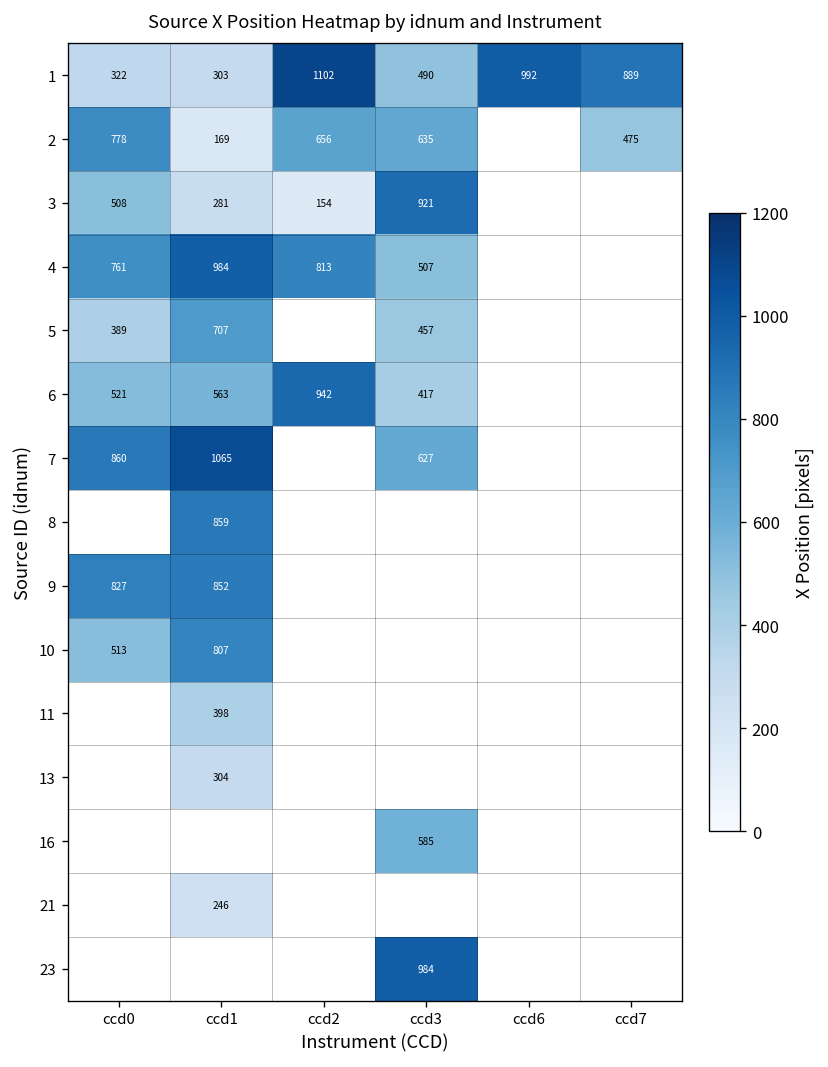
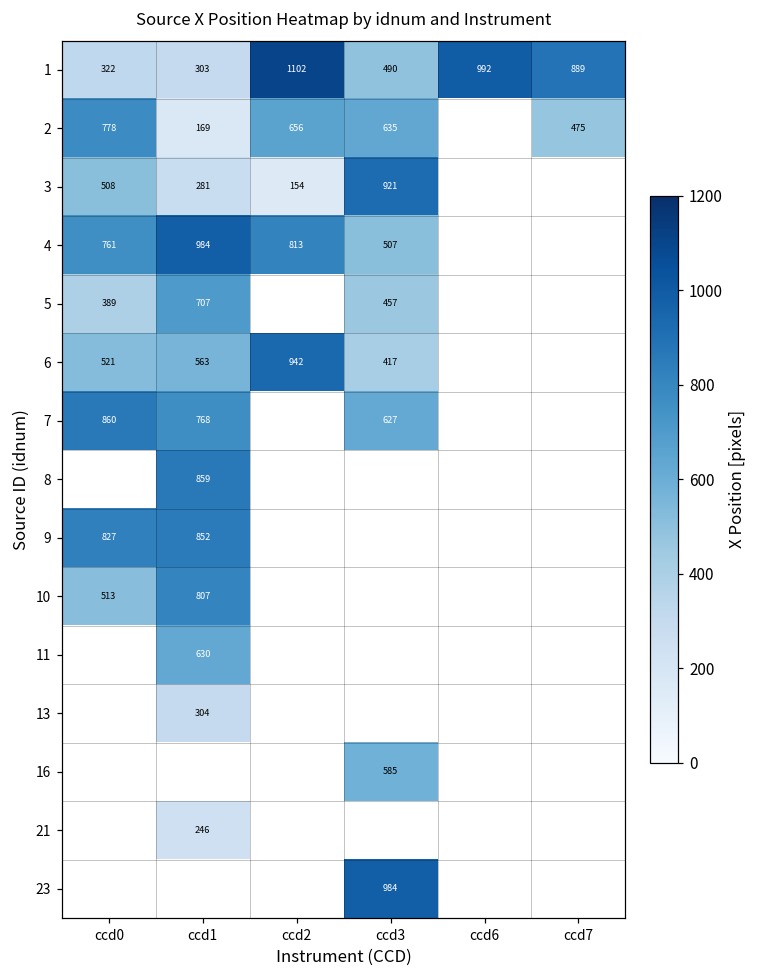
7, ccd1: 1065 -> 768
11, ccd1: 398 -> 630
